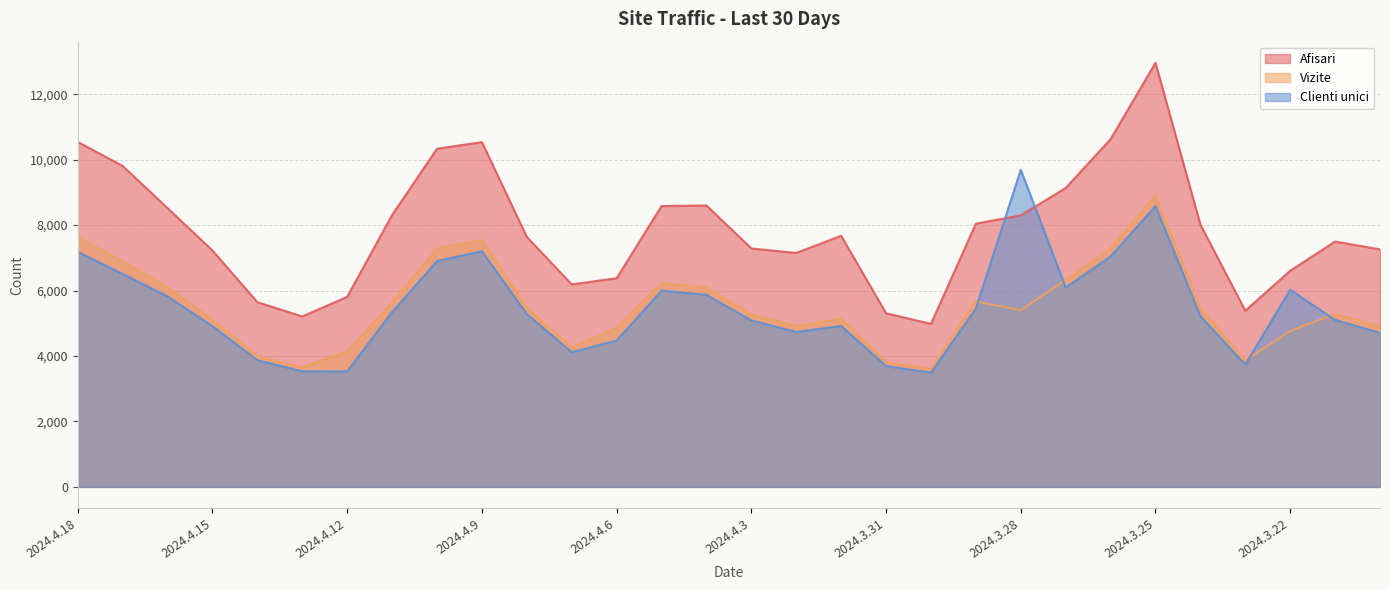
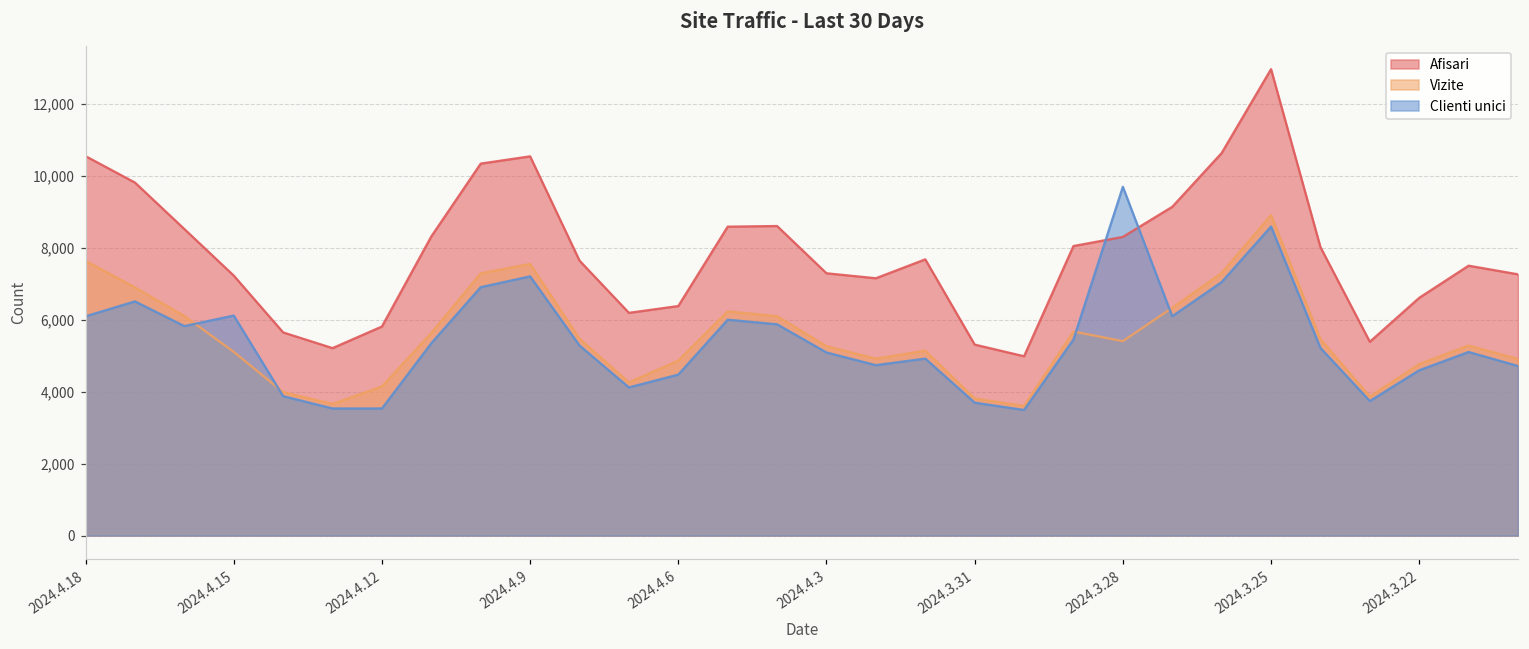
Clienti unici, 2024.4.18: 7,200 -> 6,100
Clienti unici, 2024.4.15: 4,900 -> 6,100
Clienti unici, 2024.3.22: 6,000 -> 4,600
